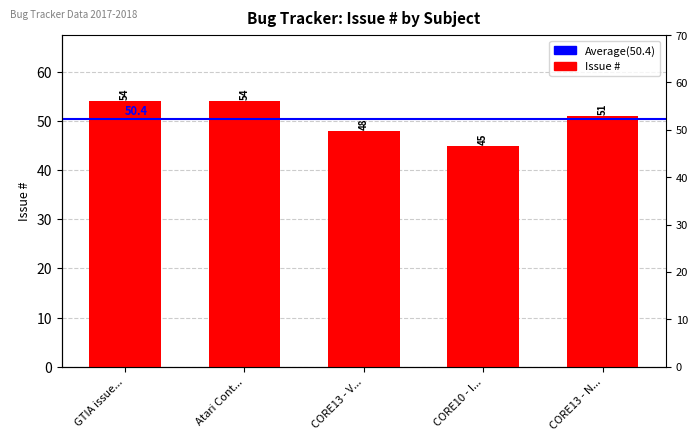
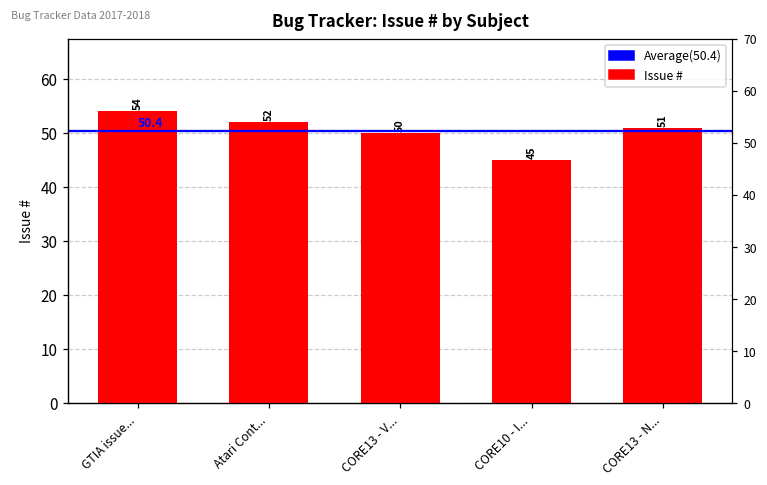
Atari Cont...: 54 -> 52
CORE13 - V...: 48 -> 50
